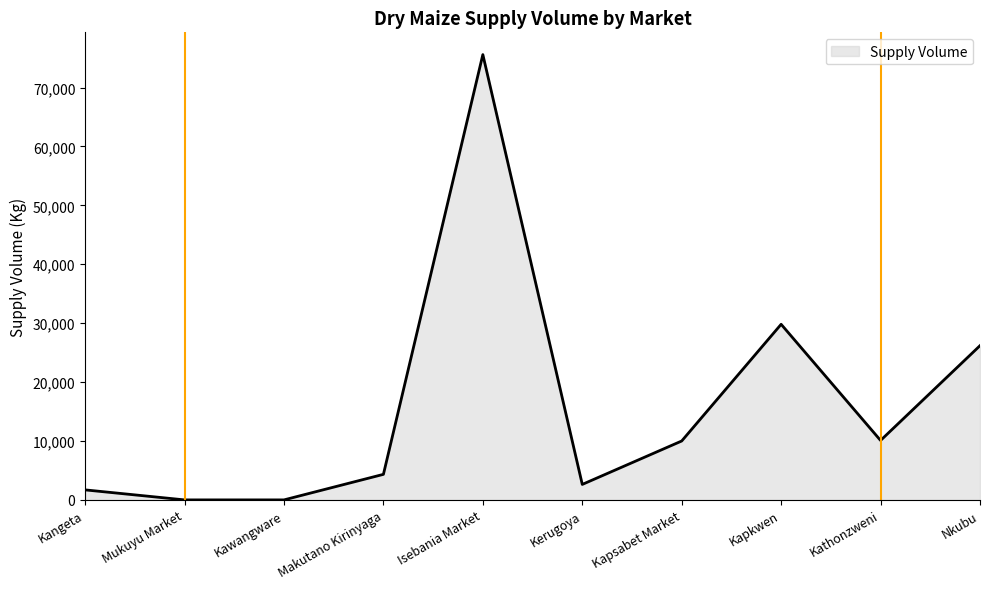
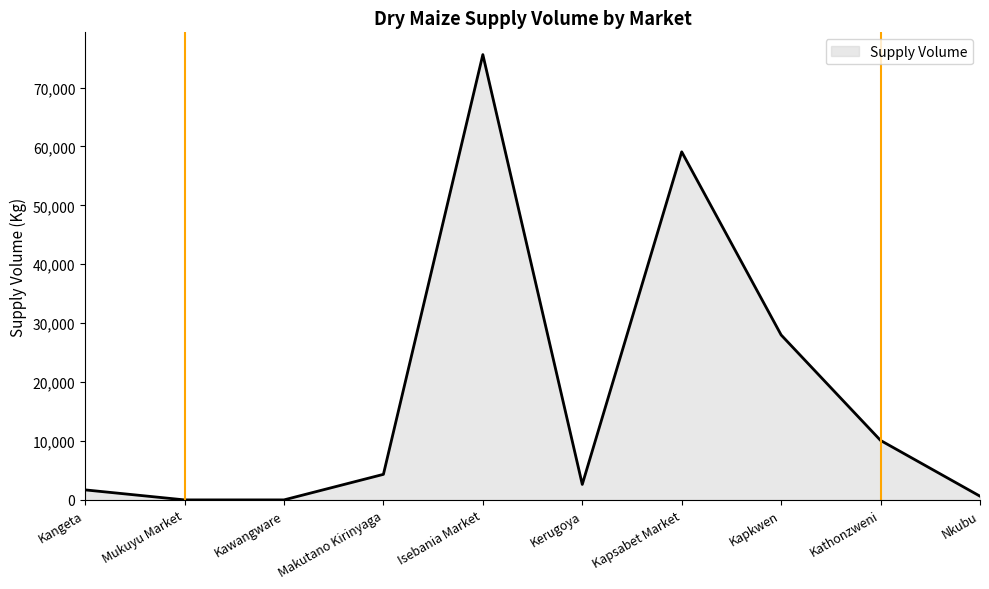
Kapsabet Market: 10,000 -> 59,000
Kapkwen: 30,000 -> 28,000
Nkubu: 26,000 -> 1,000
